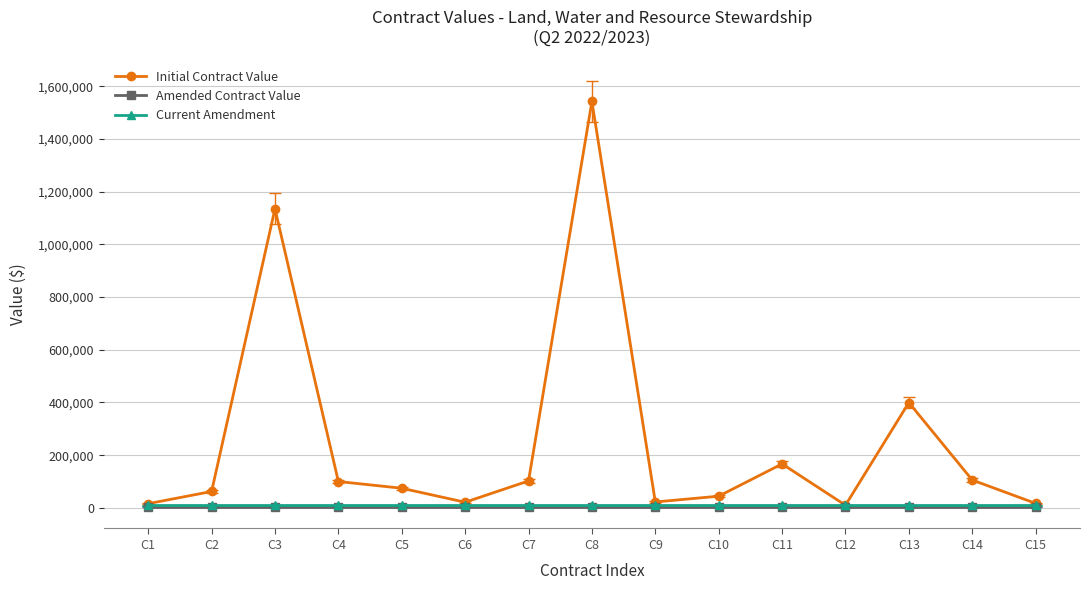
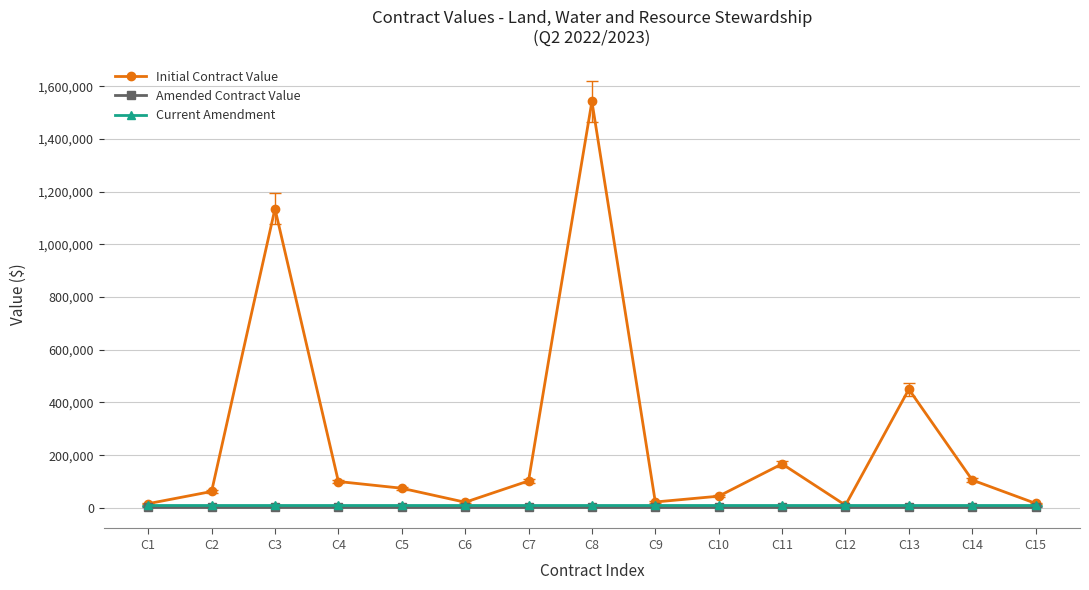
Initial Contract Value, C13: 400,000 -> 450,000
